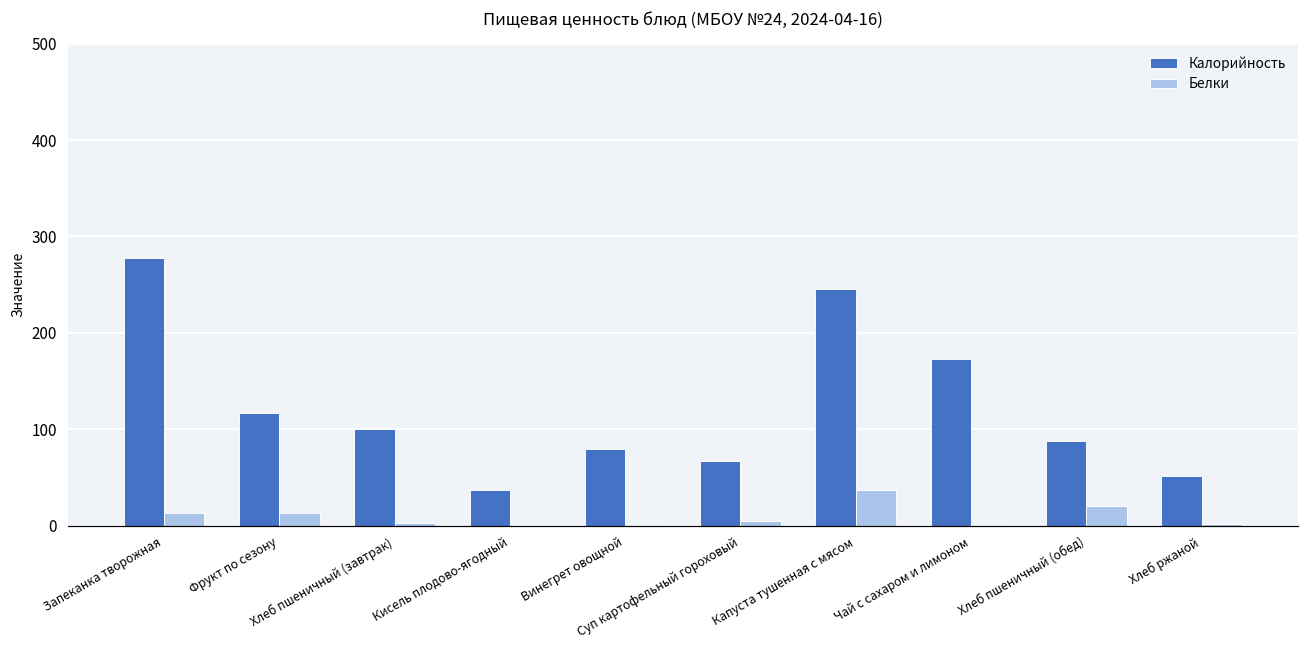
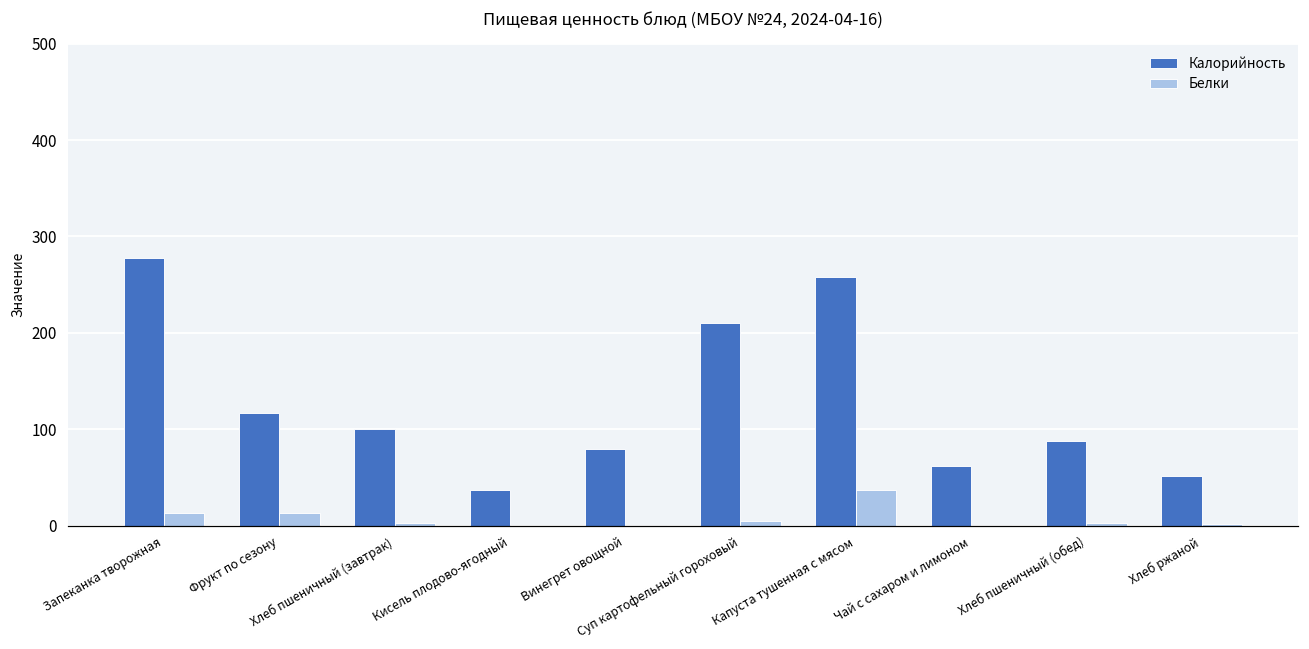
Калорийность, Суп картофельный гороховый: 70 -> 210
Калорийность, Капуста тушенная с мясом: 250 -> 260
Калорийность, Чай с сахаром и лимоном: 170 -> 60
Белки, Хлеб пшеничный (обед): 20 -> 0
